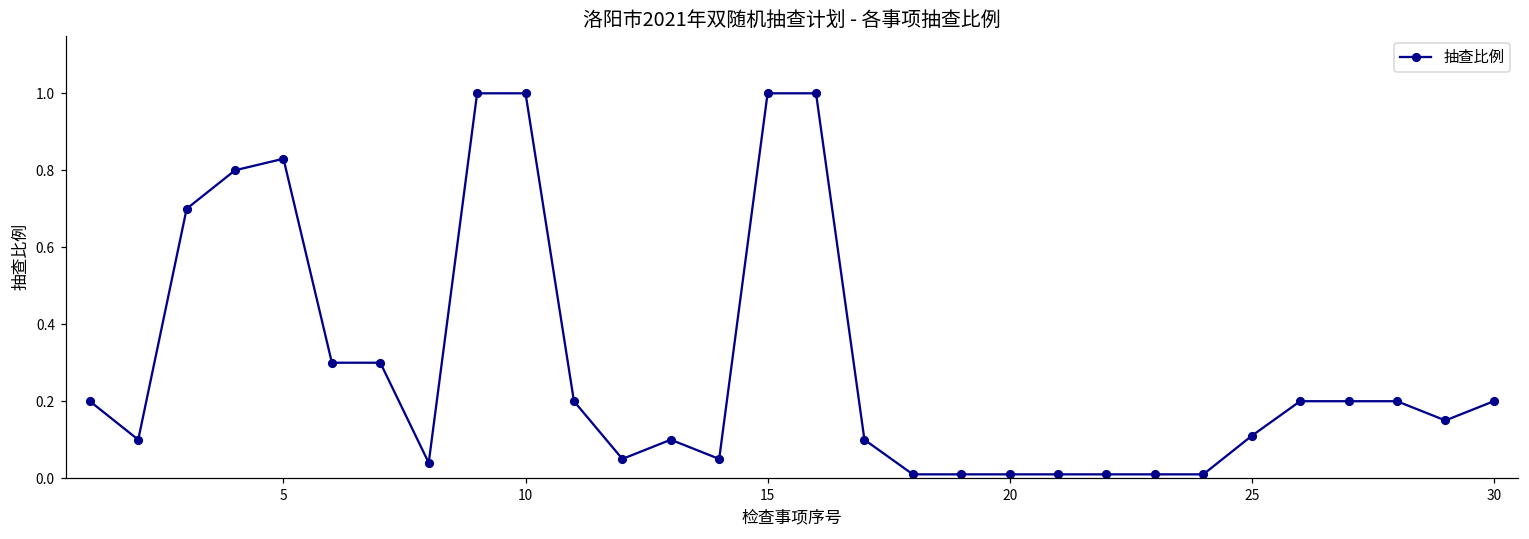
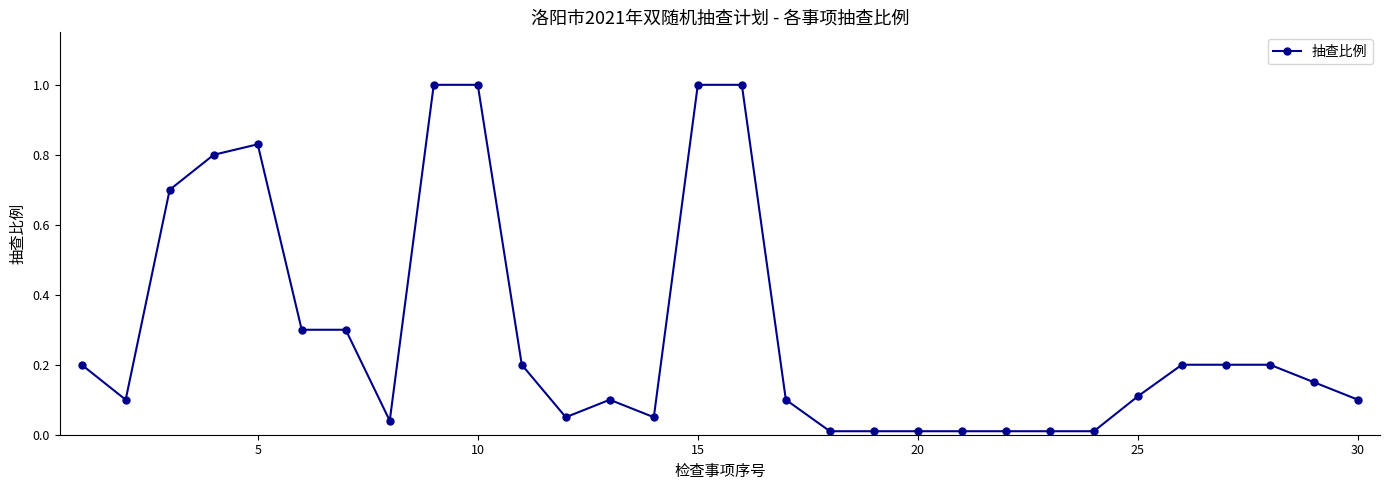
30: 0.2 -> 0.1
